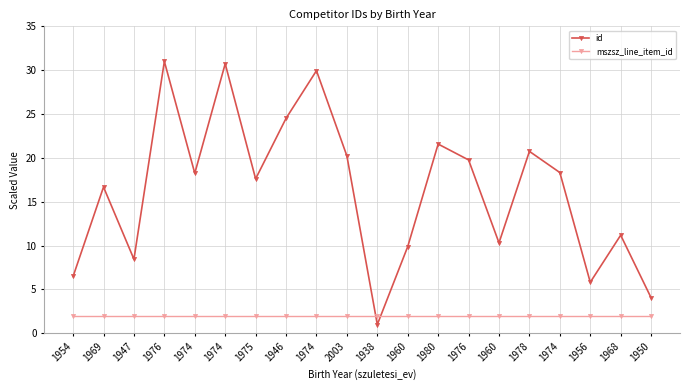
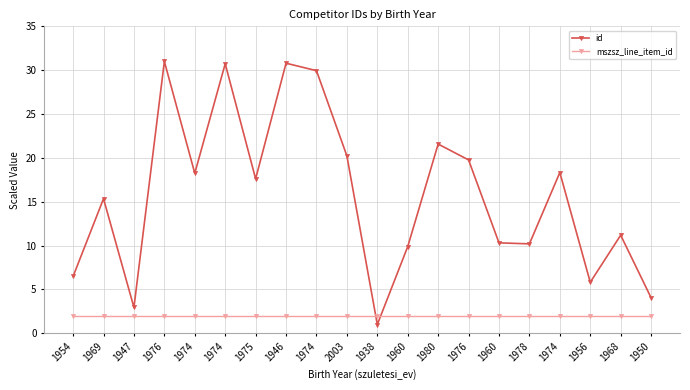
id, 1969: 17 -> 15
id, 1947: 8 -> 3
id, 1946: 25 -> 31
id, 1978: 21 -> 10
